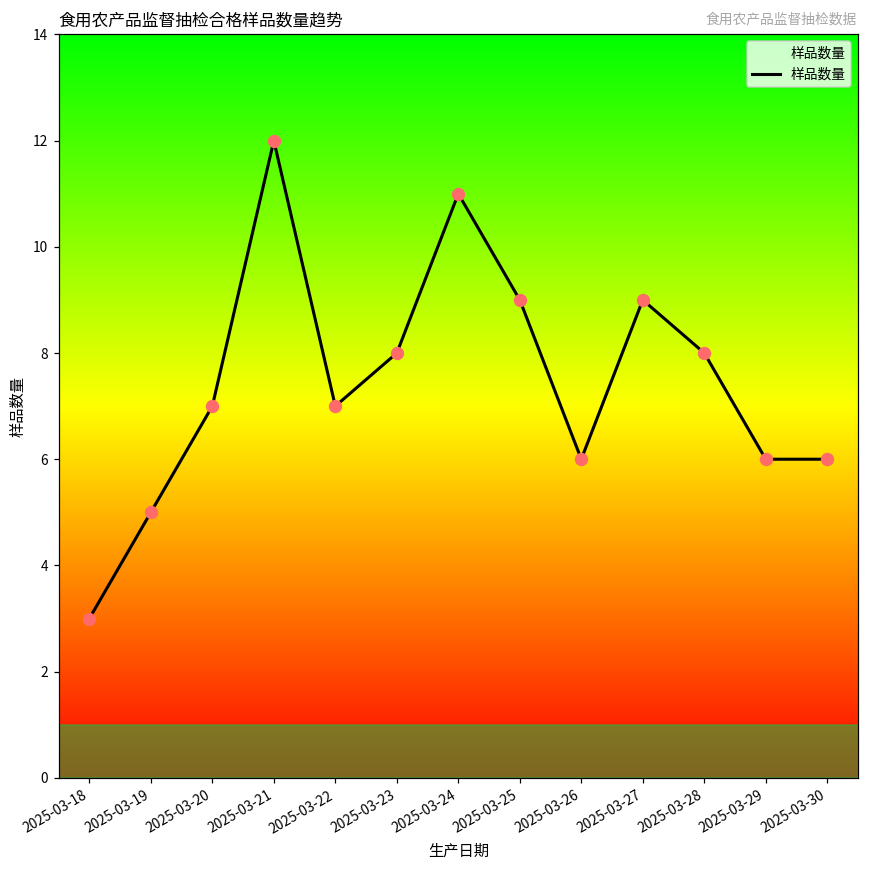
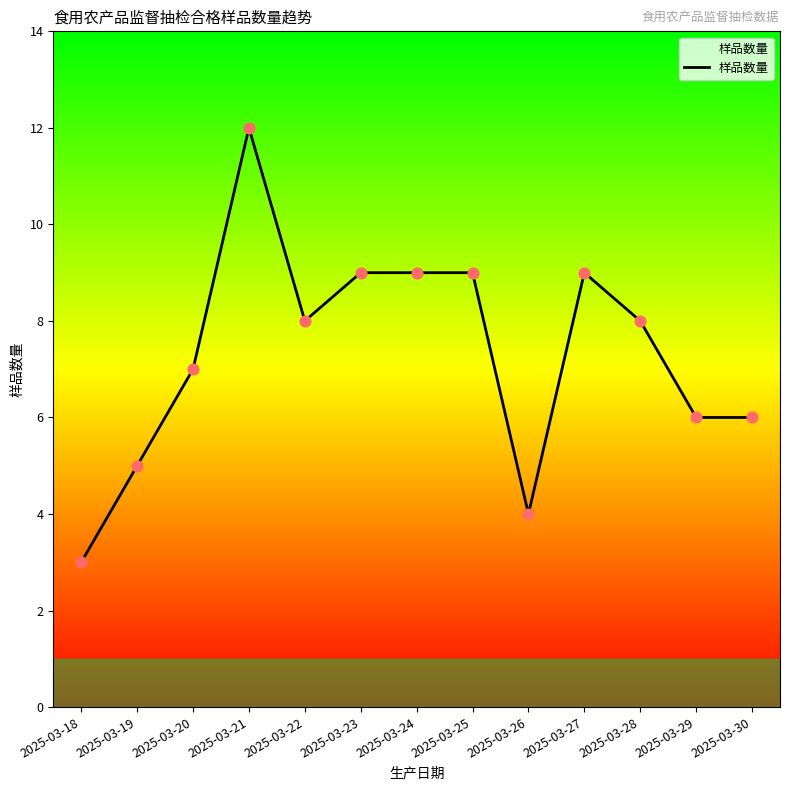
2025-03-22: 7 -> 8
2025-03-23: 8 -> 9
2025-03-24: 11 -> 9
2025-03-26: 6 -> 4
